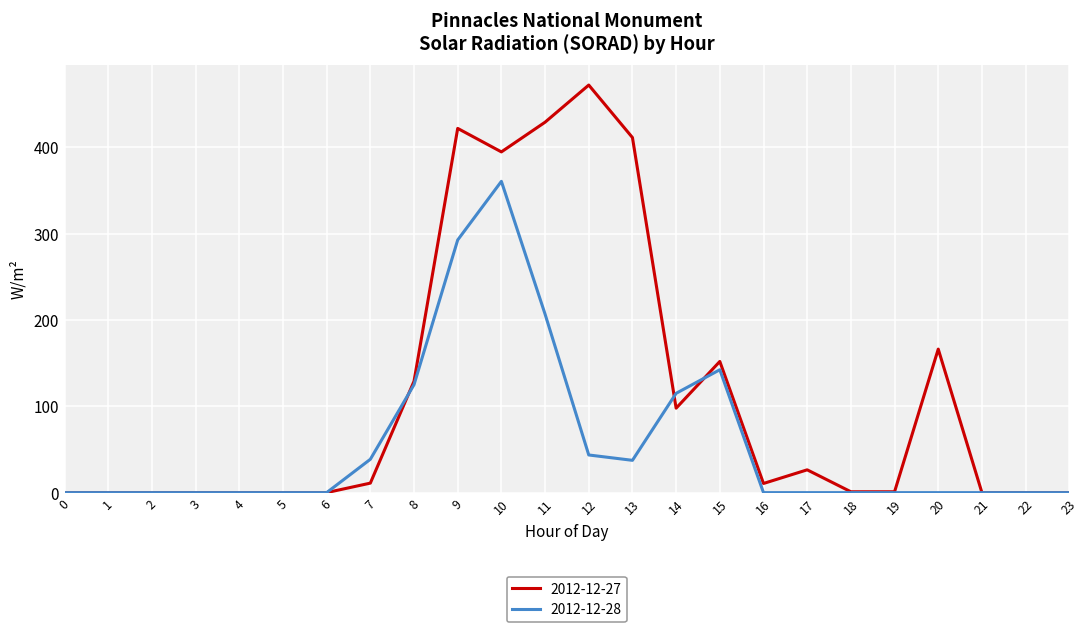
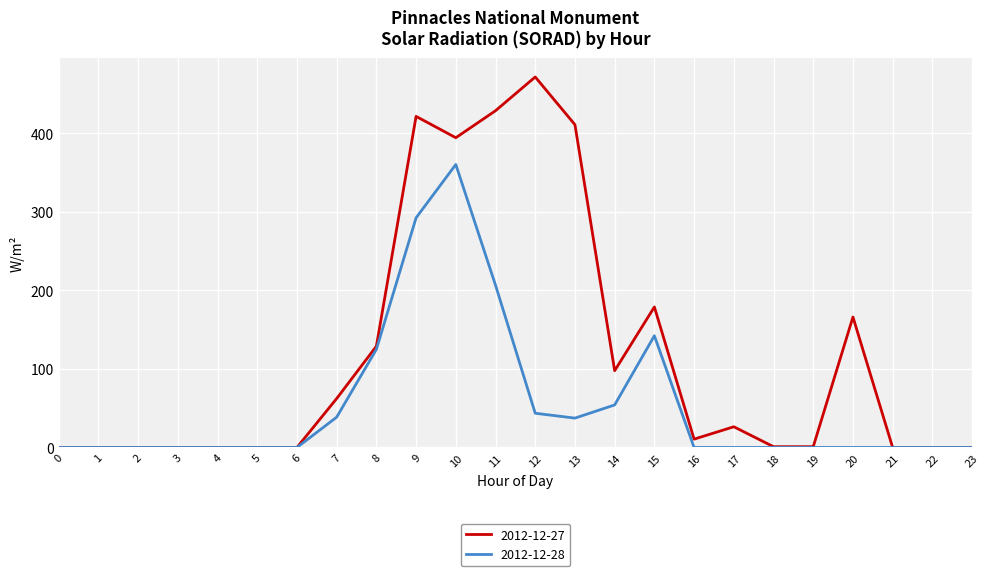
2012-12-27, 7: 10 -> 60
2012-12-28, 14: 120 -> 50
2012-12-27, 15: 150 -> 180
